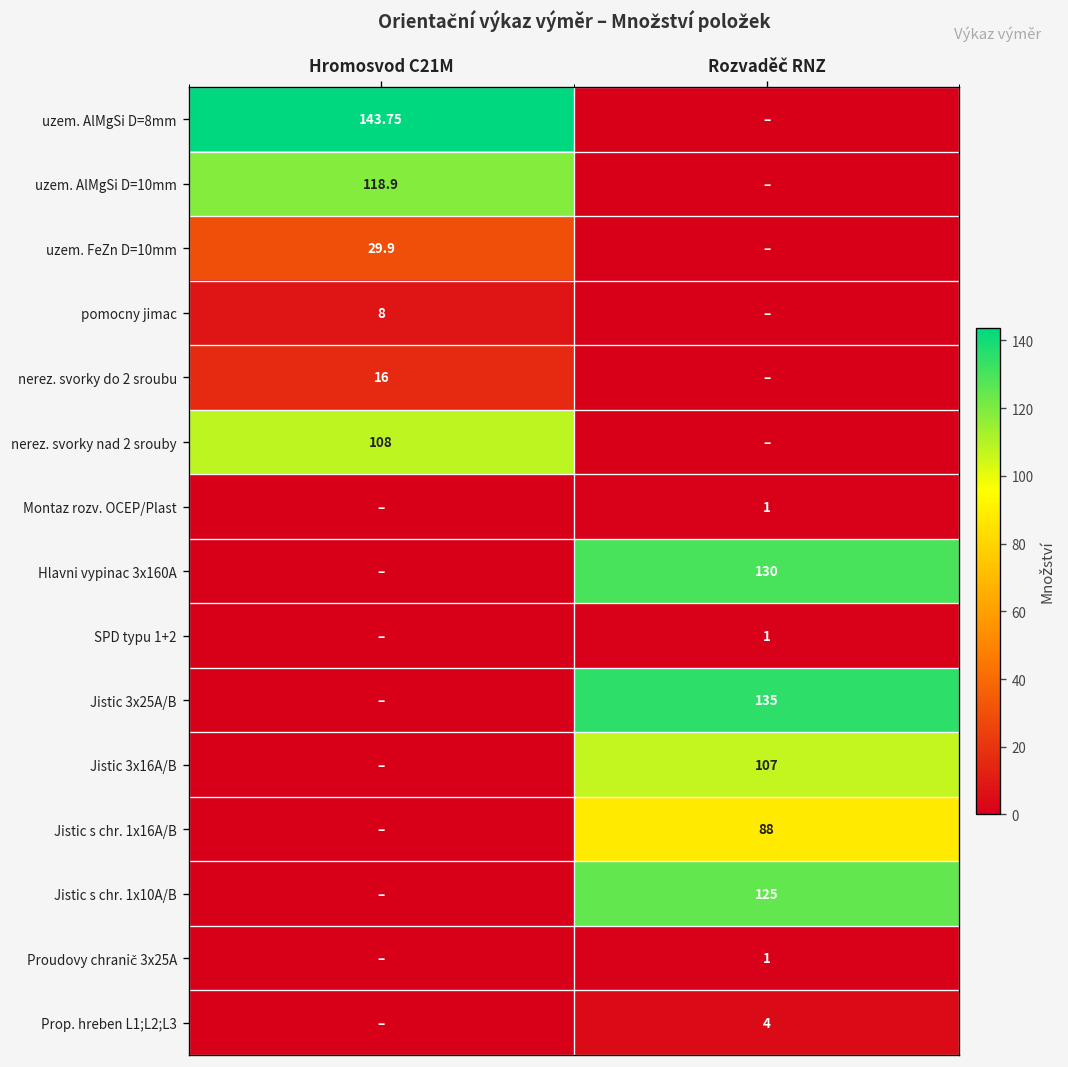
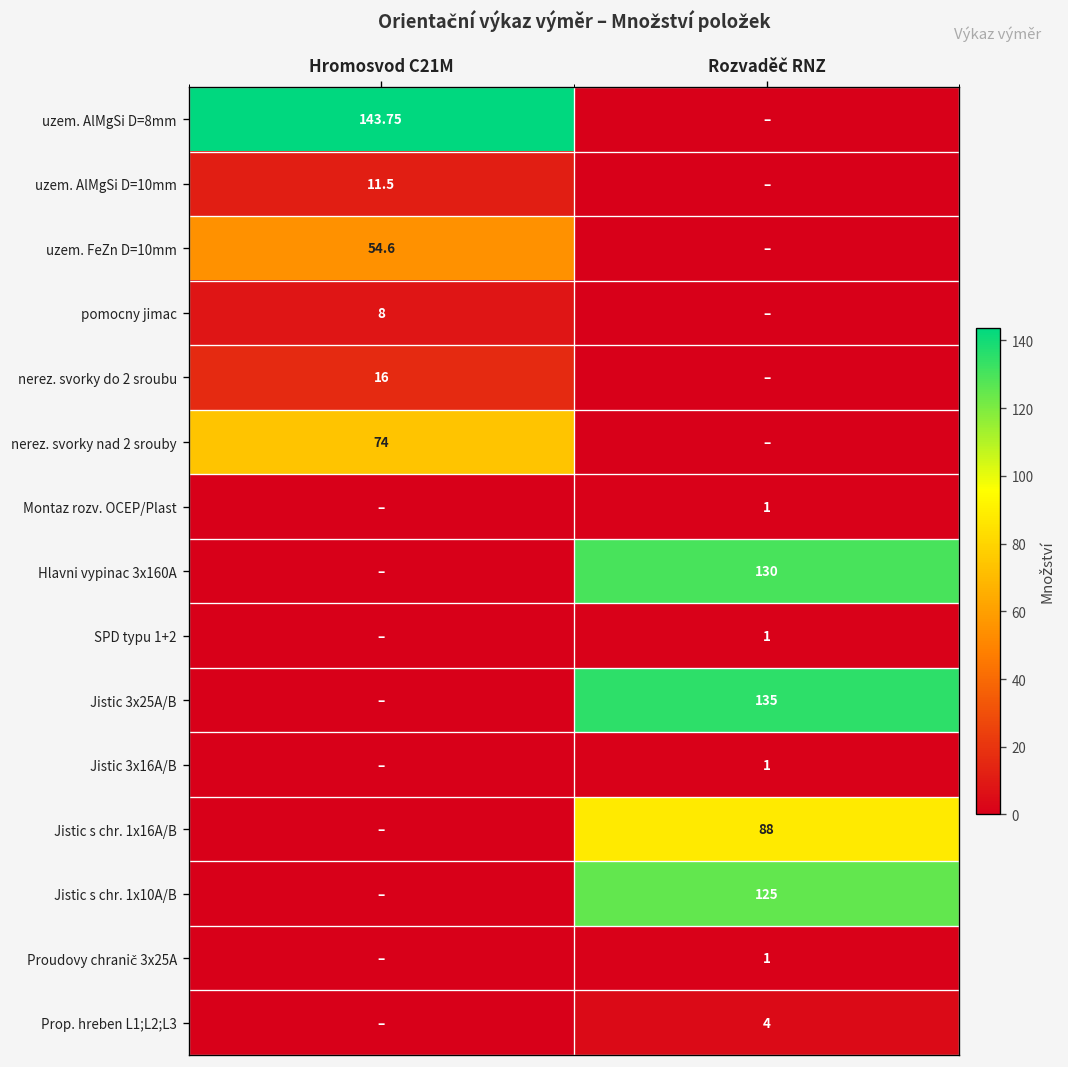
uzem. AlMgSi D=10mm, Hromosvod C21M: 118.9 -> 11.5
uzem. FeZn D=10mm, Hromosvod C21M: 29.9 -> 54.6
nerez. svorky nad 2 srouby, Hromosvod C21M: 108 -> 74
Jistic 3x16A/B, Rozvaděč RNZ: 107 -> 1
